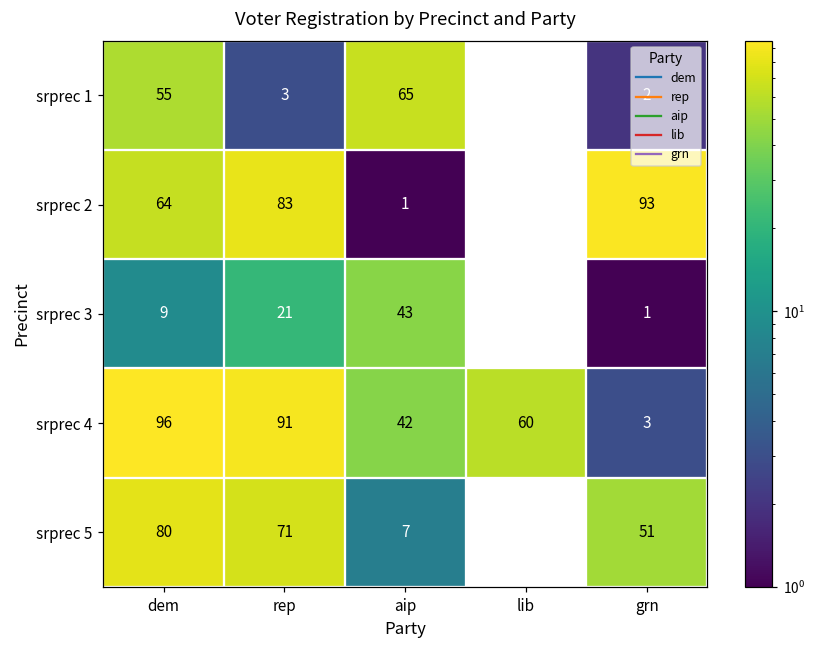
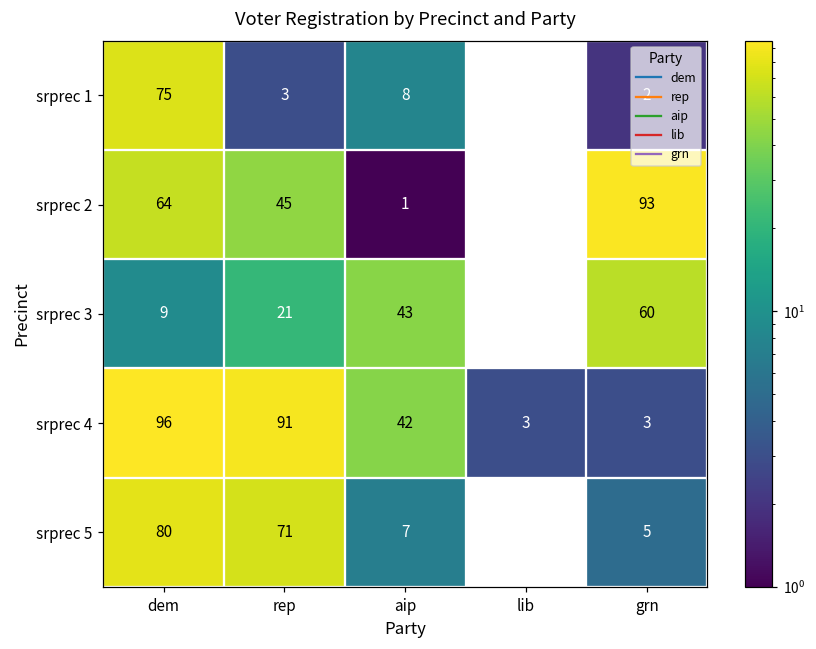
srprec 1, dem: 55 -> 75
srprec 1, aip: 65 -> 8
srprec 2, rep: 83 -> 45
srprec 3, grn: 1 -> 60
srprec 4, lib: 60 -> 3
srprec 5, grn: 51 -> 5
